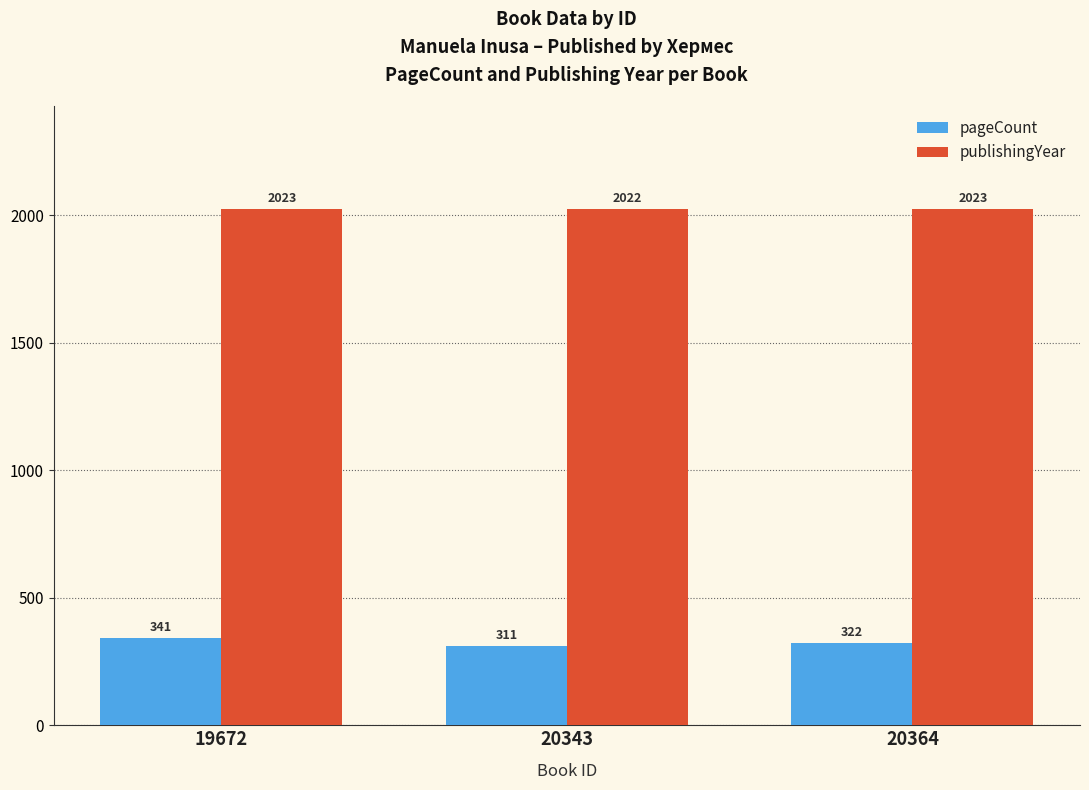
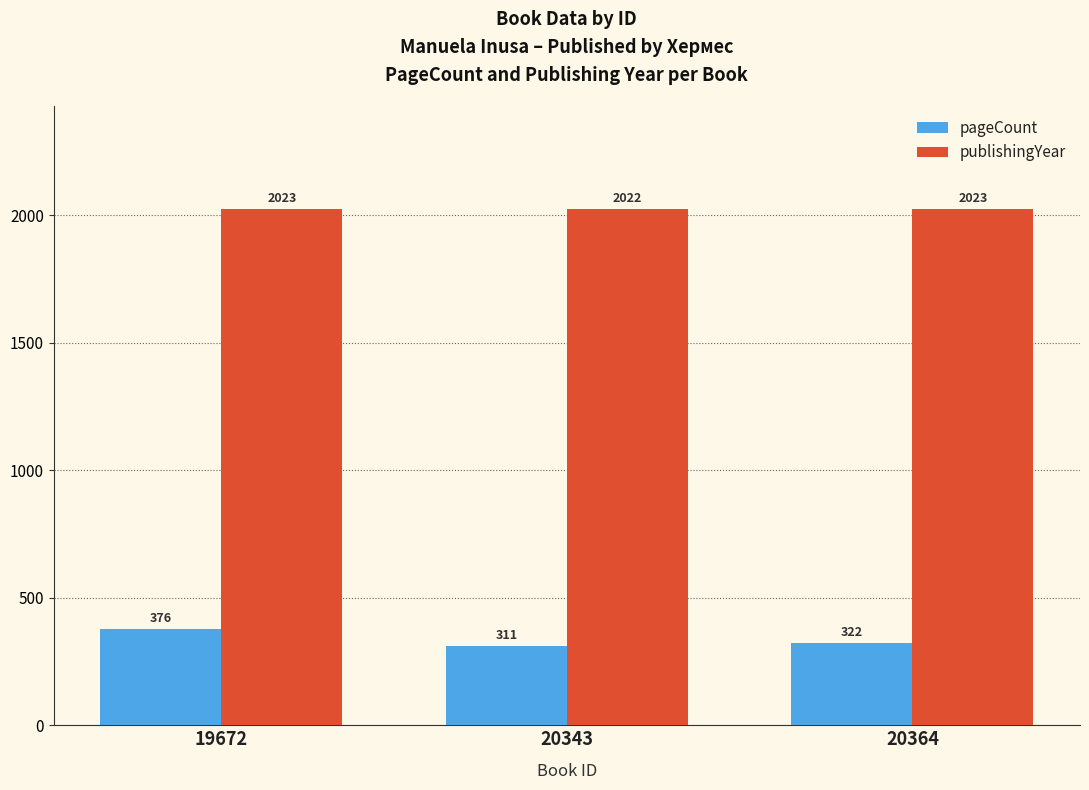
pageCount, 19672: 341 -> 376
